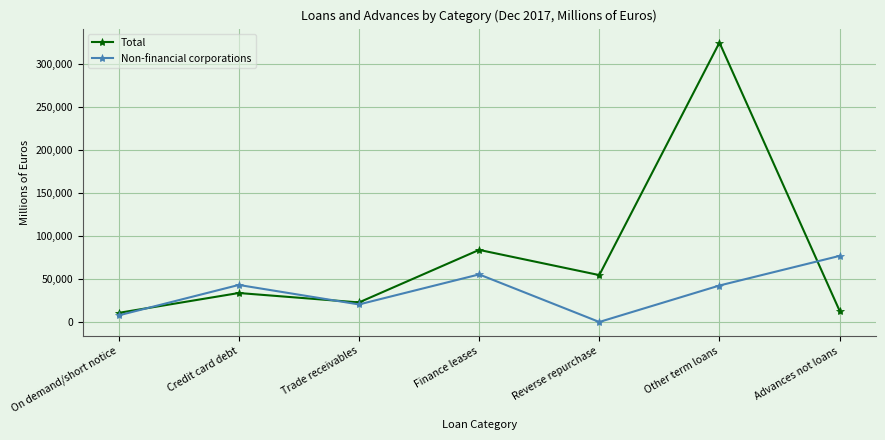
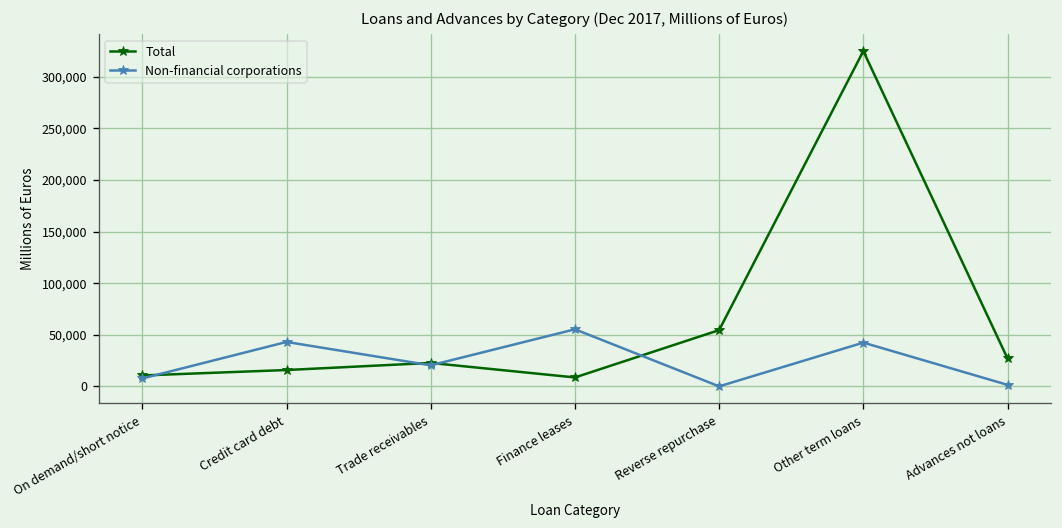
Total, Credit card debt: 30,000 -> 20,000
Total, Finance leases: 80,000 -> 10,000
Total, Advances not loans: 10,000 -> 30,000
Non-financial corporations, Advances not loans: 80,000 -> 0
